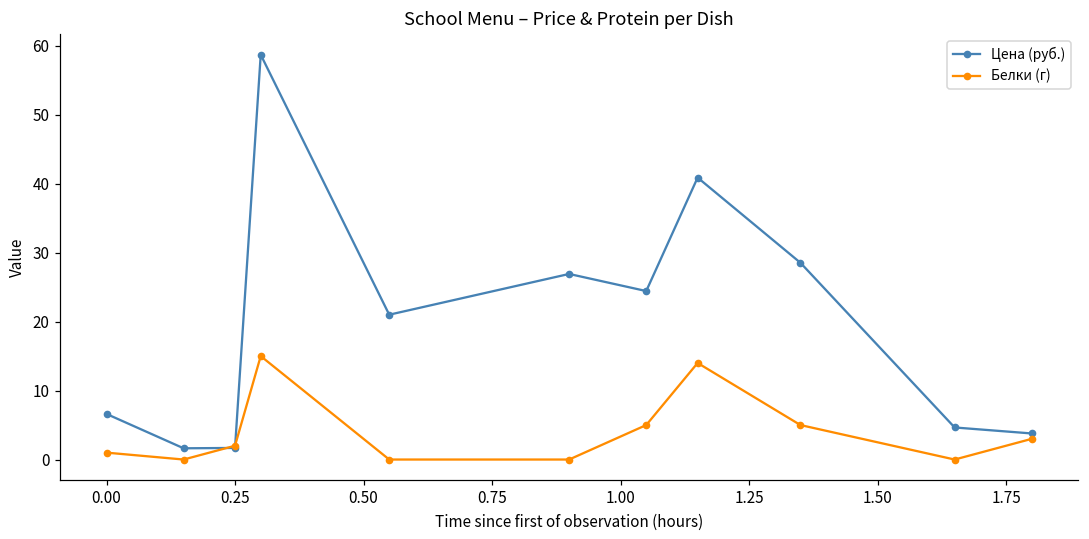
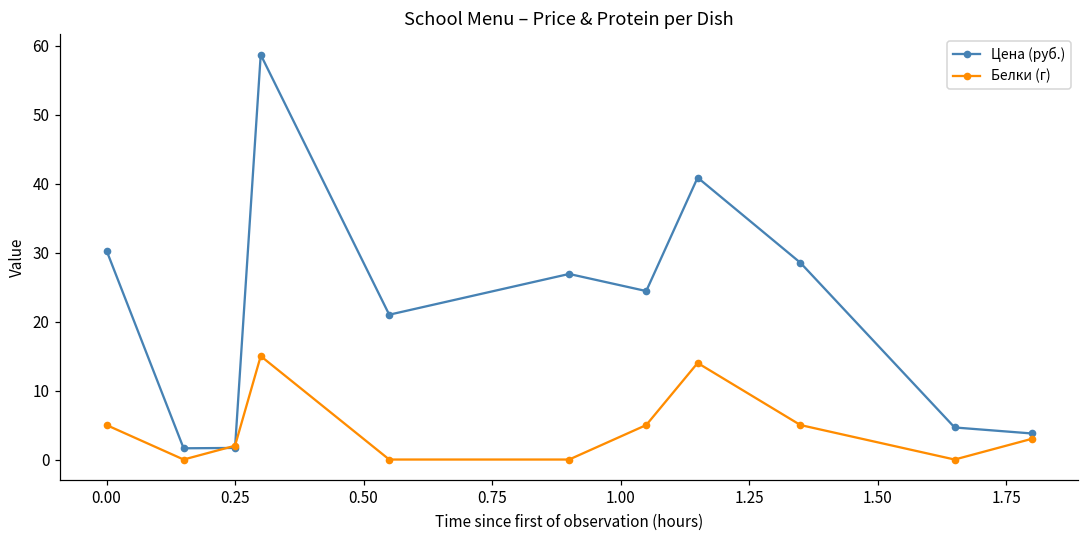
Цена (руб.), 0.00: 7 -> 30
Белки (г), 0.00: 1 -> 5
